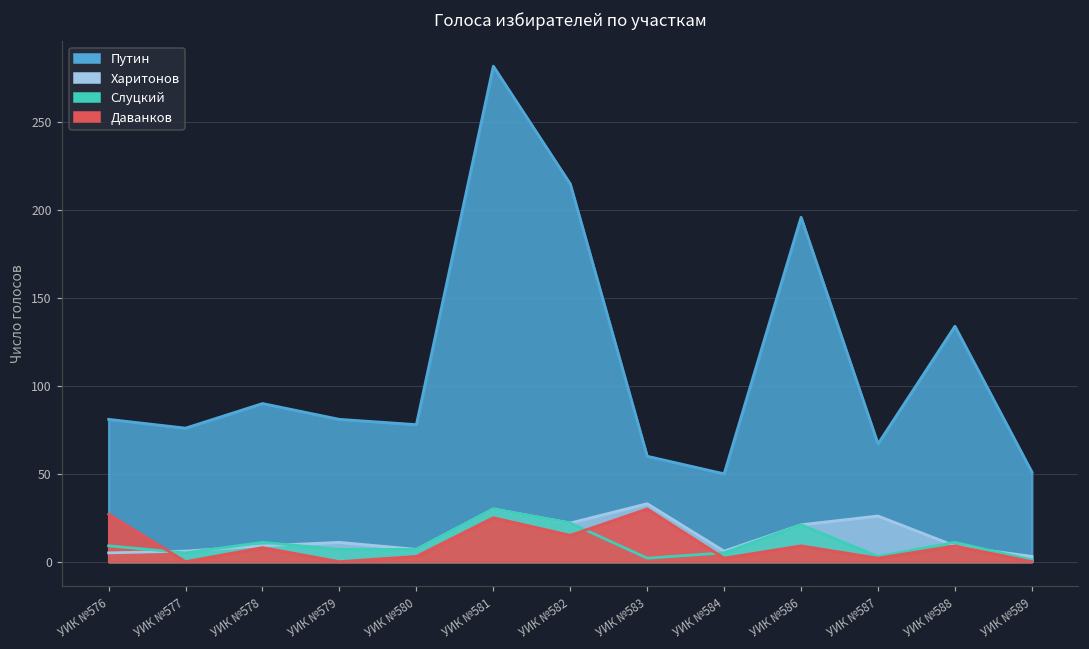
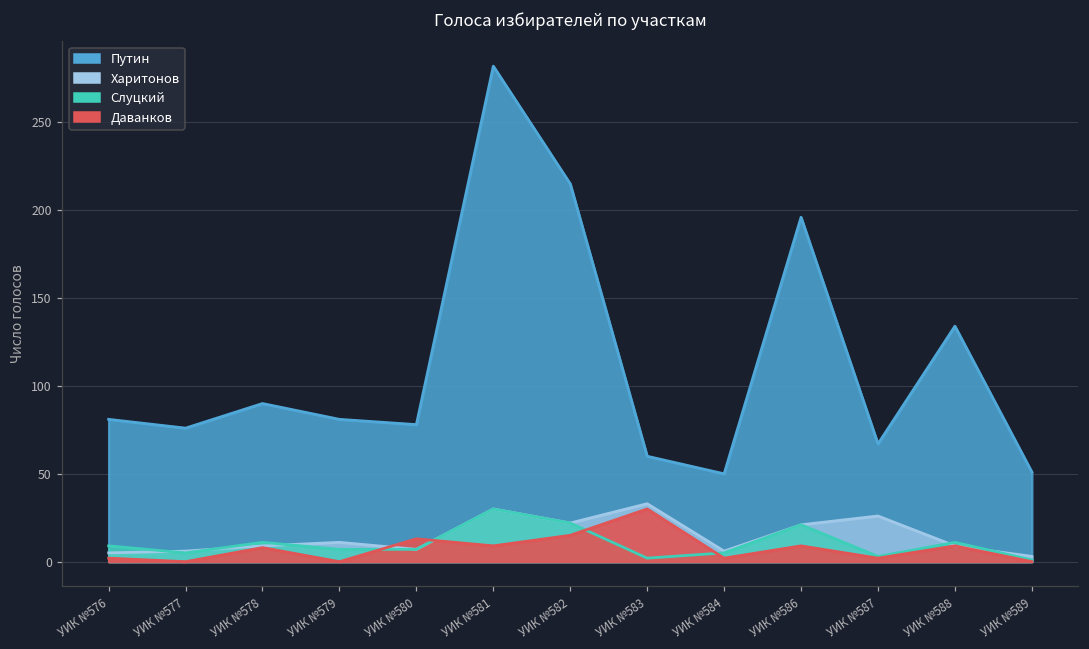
Даванков, УИК №576: 27 -> 2
Даванков, УИК №580: 3 -> 13
Даванков, УИК №581: 25 -> 9
